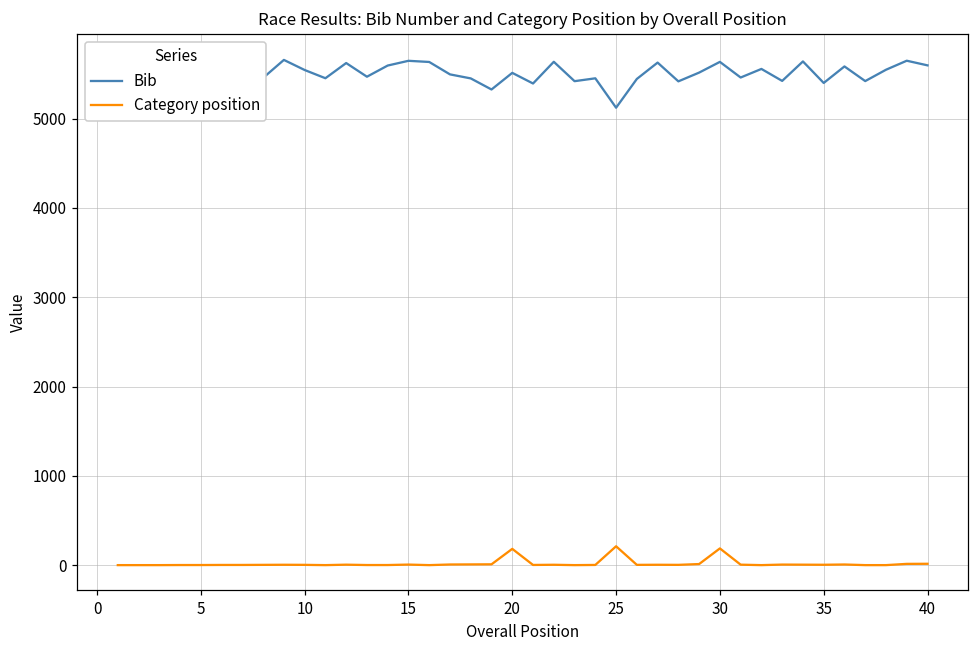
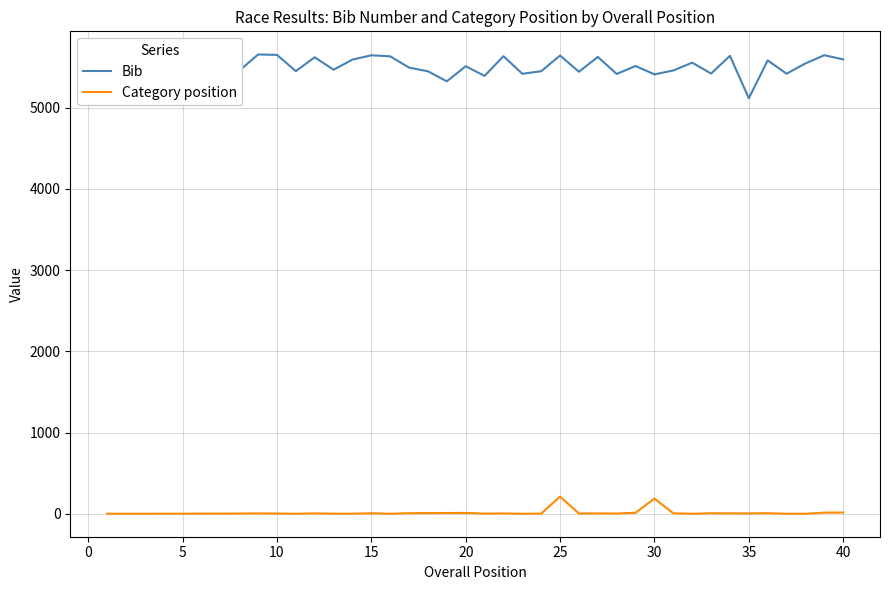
Bib, 10: 5500 -> 5700
Category position, 20: 200 -> 0
Bib, 25: 5100 -> 5600
Bib, 30: 5600 -> 5400
Bib, 35: 5400 -> 5100
